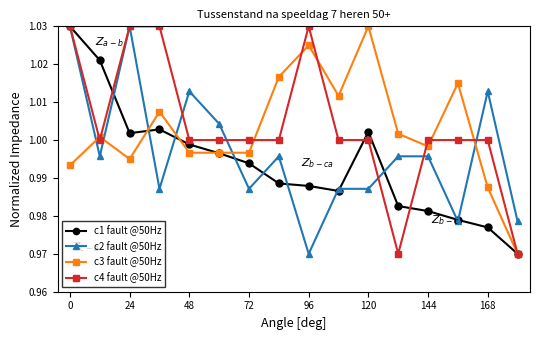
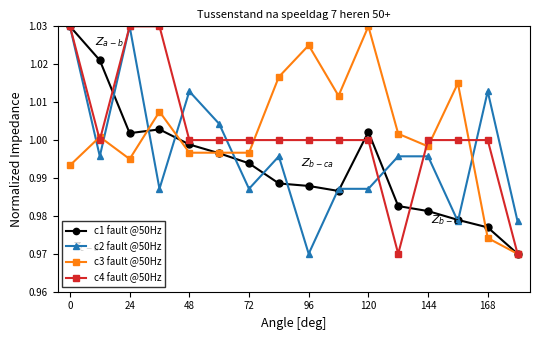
c4 fault @50Hz, 96: 1.030 -> 1.000
c3 fault @50Hz, 168: 0.987 -> 0.974
